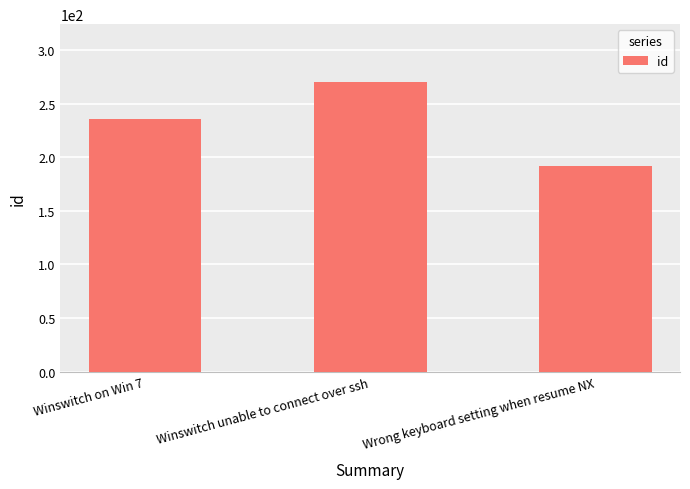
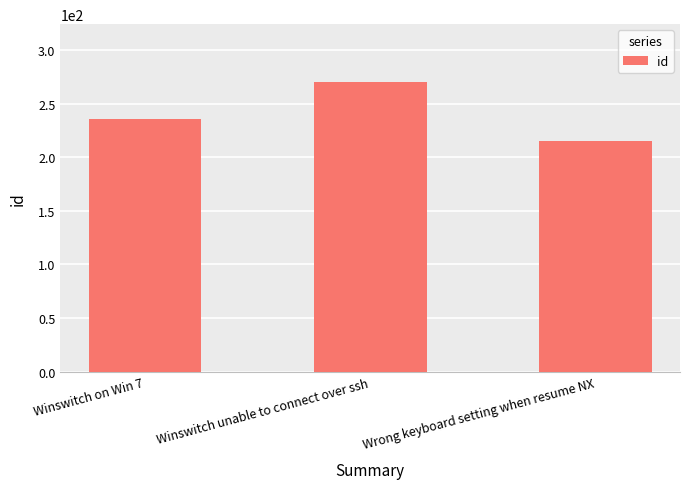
Wrong keyboard setting when resume NX: 192 -> 215
